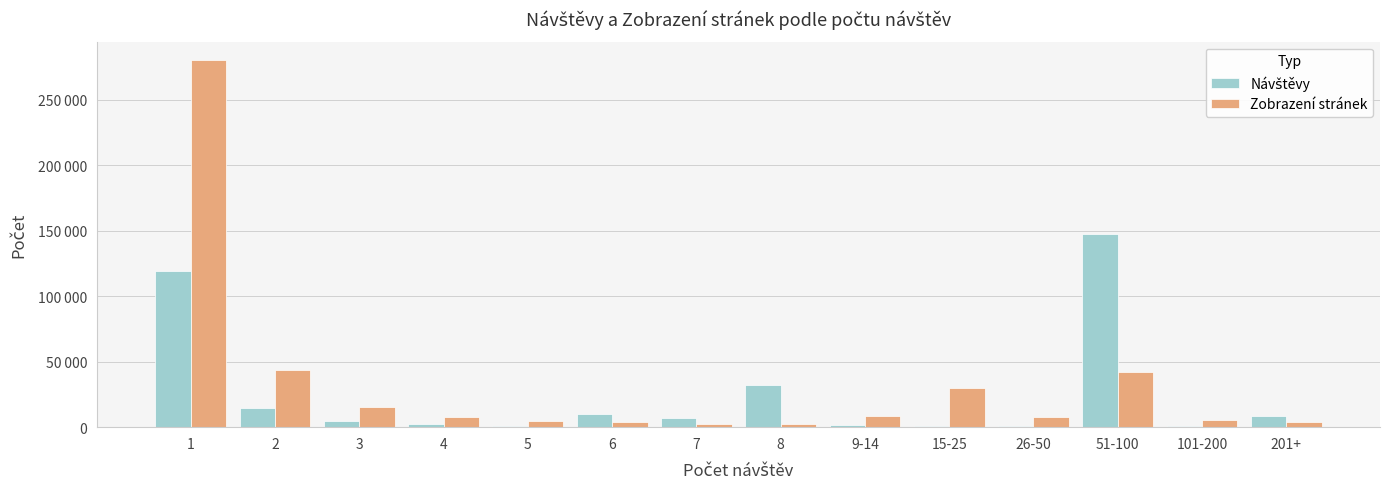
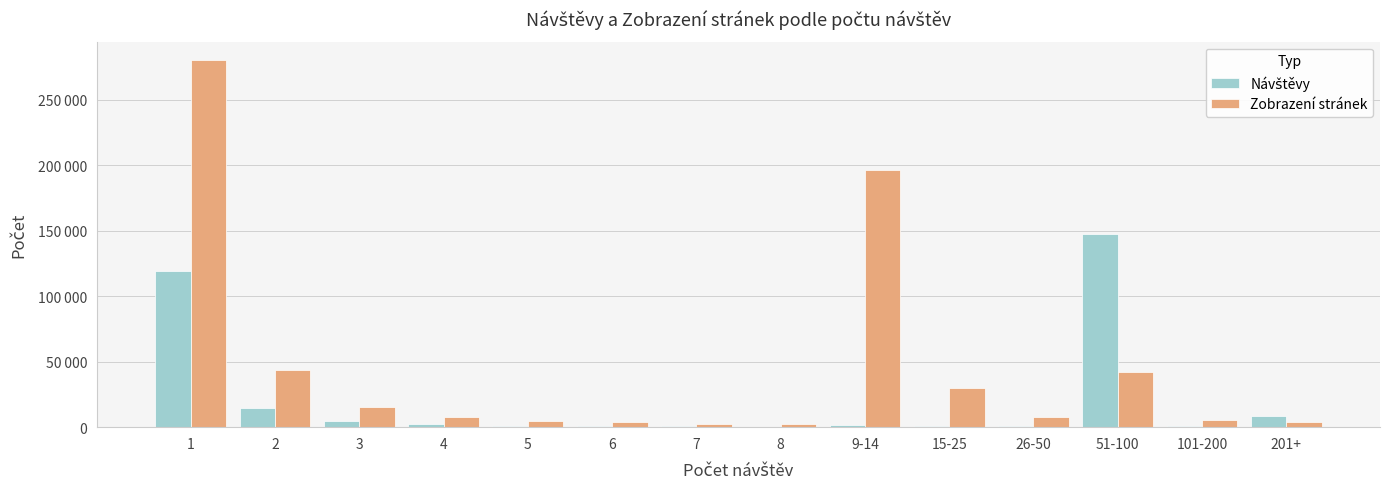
Návštěvy, 6: 10000 -> 1000
Návštěvy, 7: 7000 -> 1000
Návštěvy, 8: 32000 -> 0
Zobrazení stránek, 9-14: 9000 -> 196000
